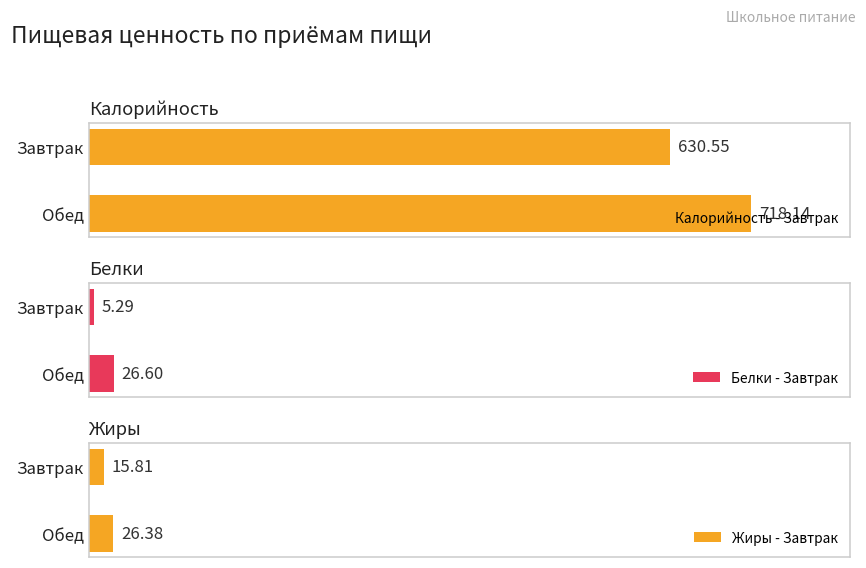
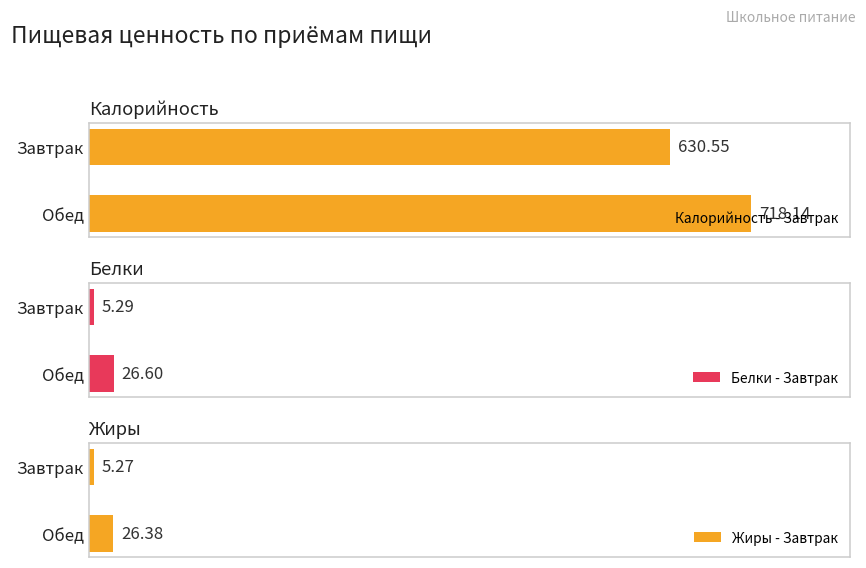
Жиры, Завтрак: 15.81 -> 5.27
